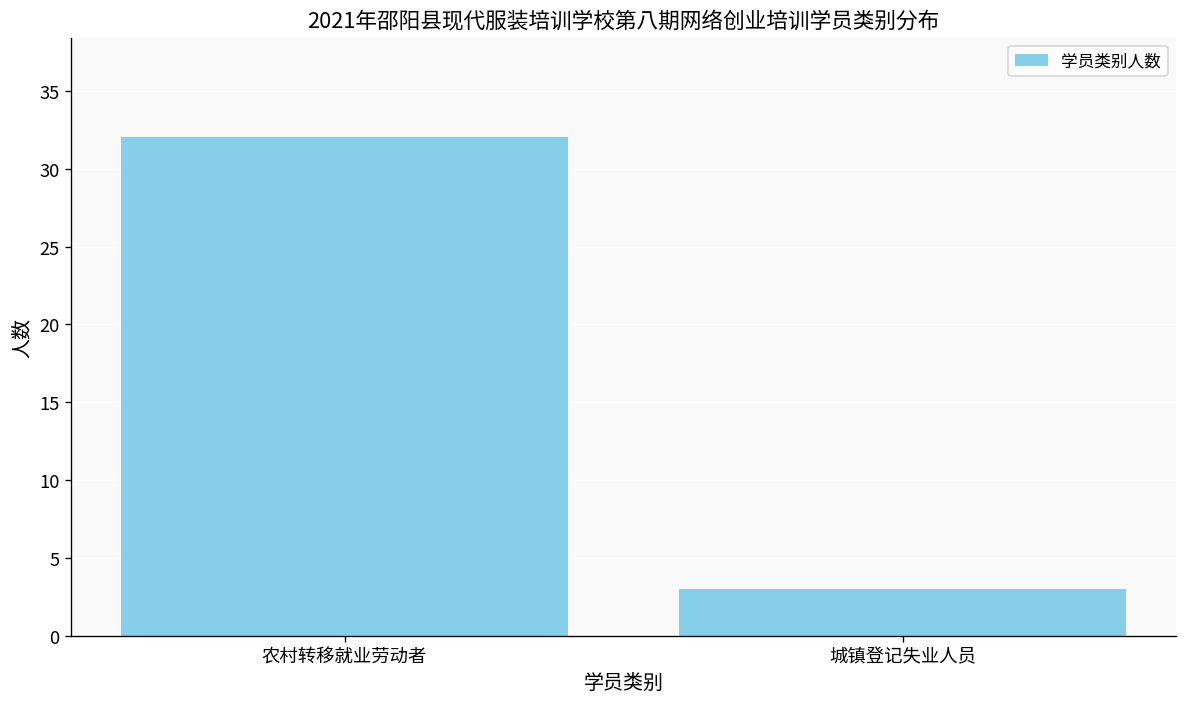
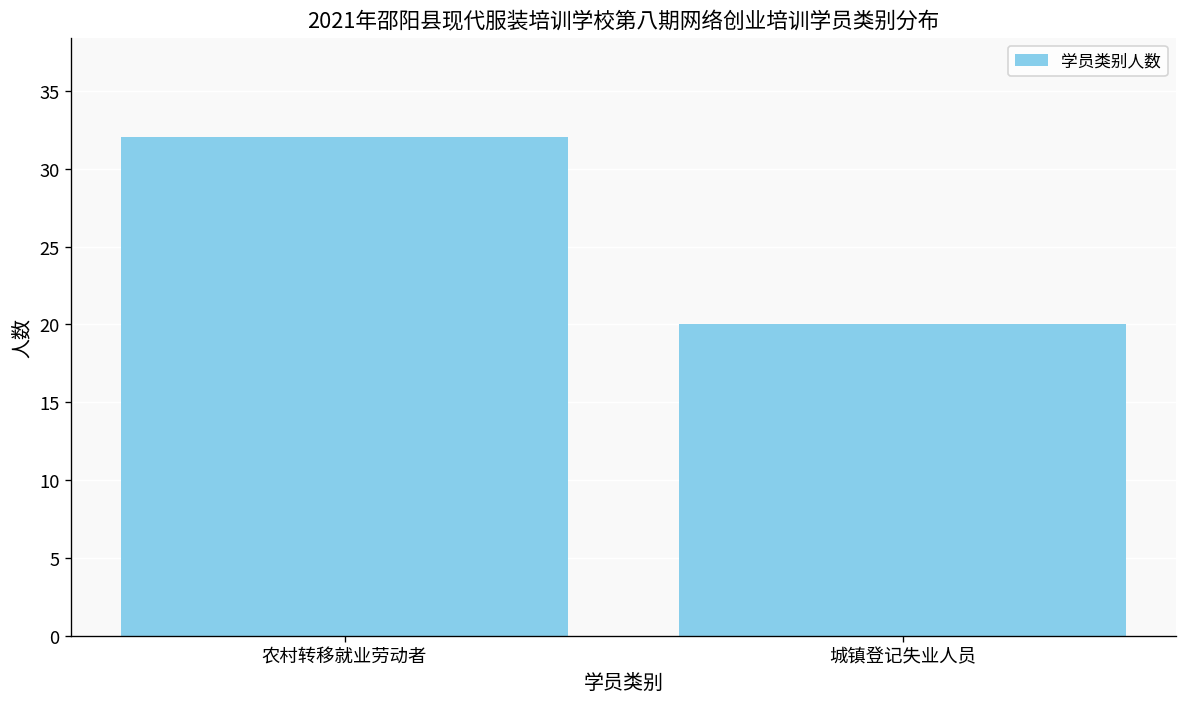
城镇登记失业人员: 3 -> 20
